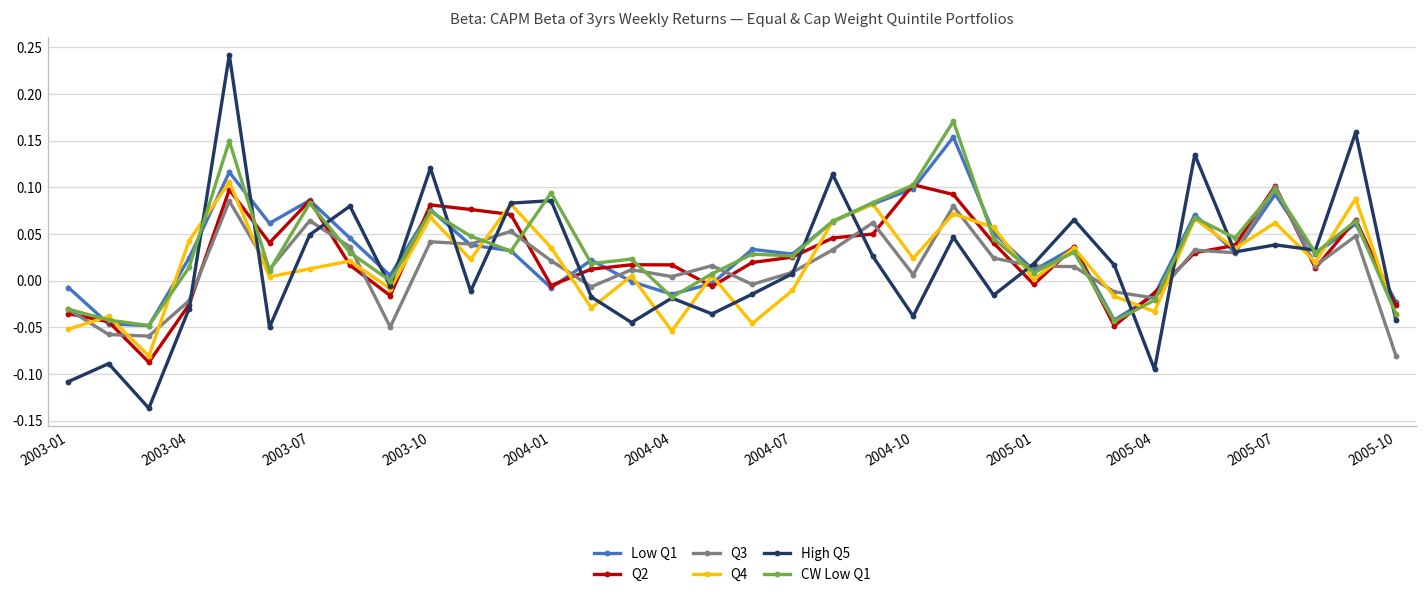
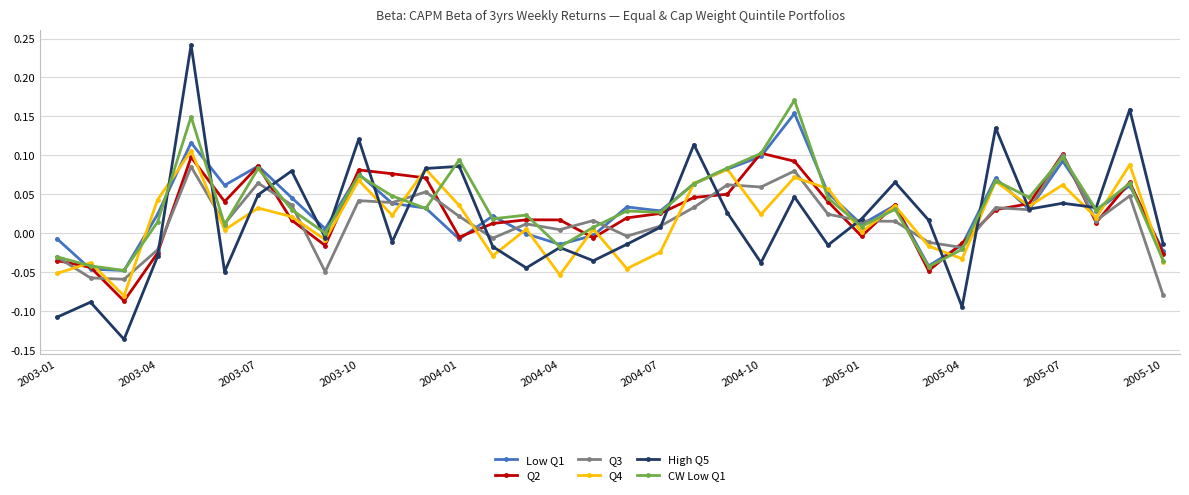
Q4, 2003-07: 0.01 -> 0.03
Q4, 2004-07: -0.01 -> -0.02
Q3, 2004-10: 0.01 -> 0.06
High Q5, 2005-10: -0.04 -> -0.01
